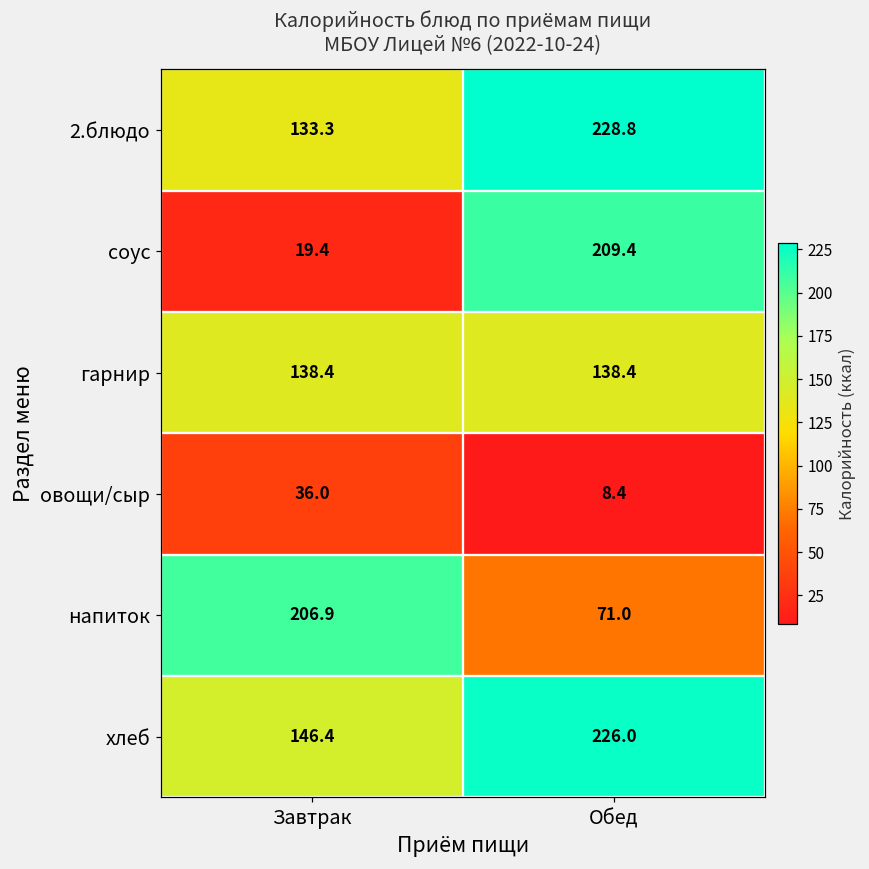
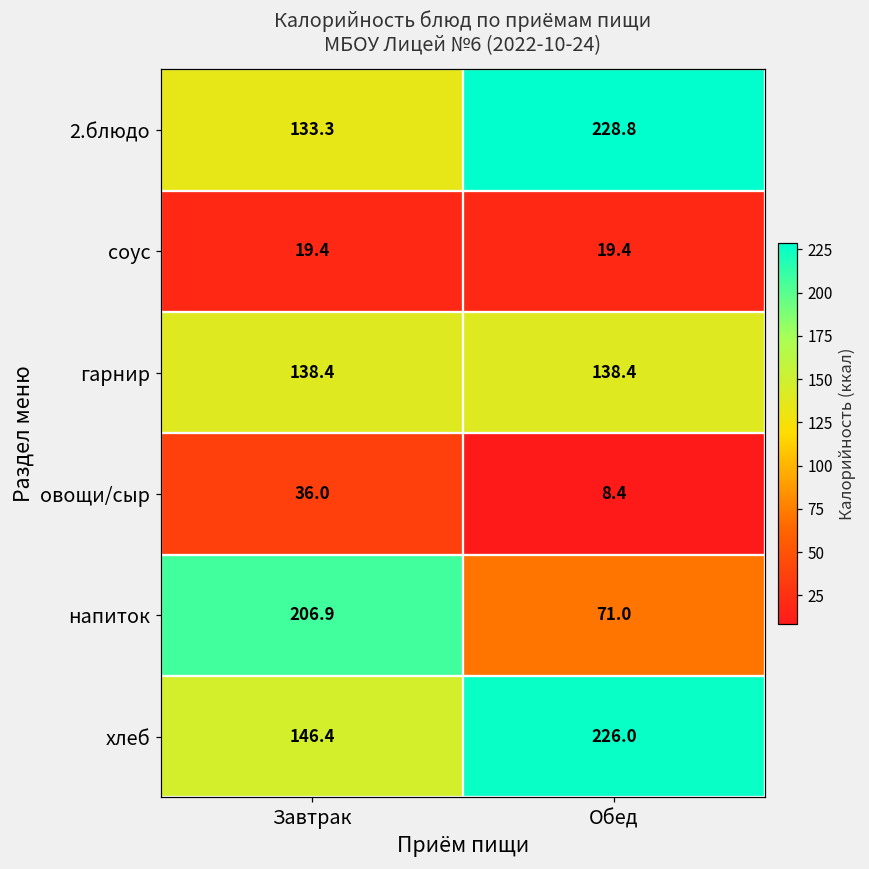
соус, Обед: 209.4 -> 19.4
